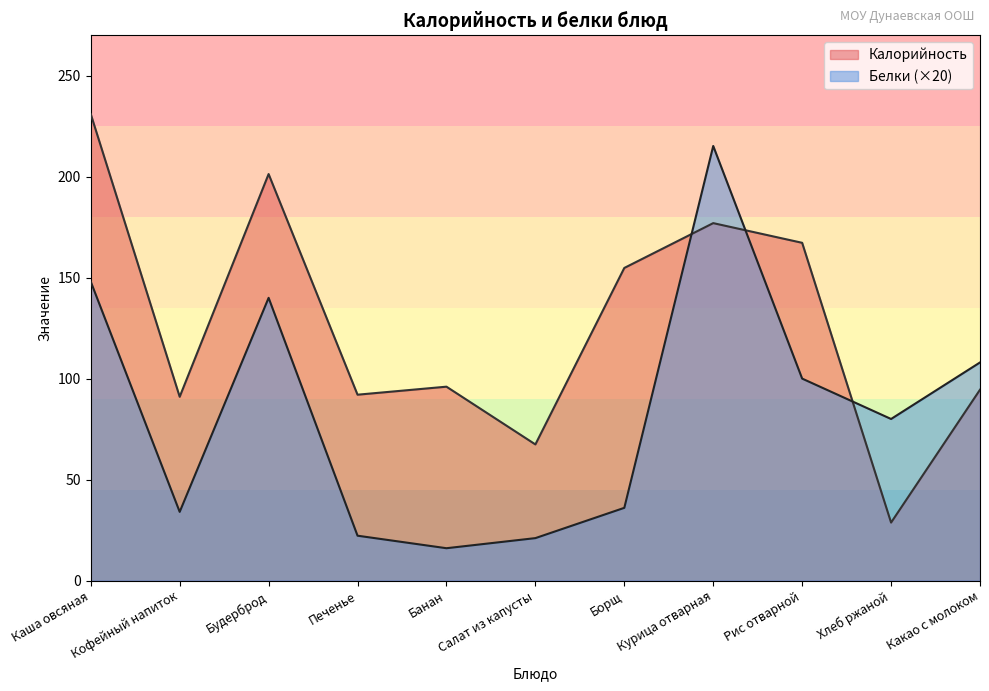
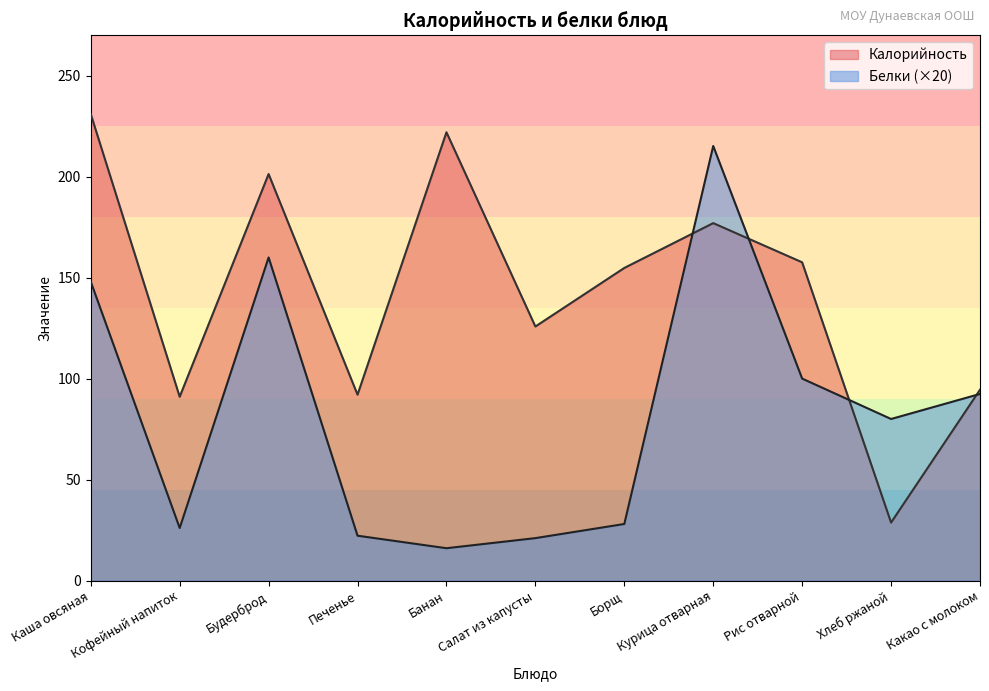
Белки (×20), Кофейный напиток: 34 -> 26
Белки (×20), Будерброд: 140 -> 160
Калорийность, Банан: 96 -> 222
Калорийность, Салат из капусты: 67 -> 126
Белки (×20), Борщ: 36 -> 28
Калорийность, Рис отварной: 167 -> 158
Белки (×20), Какао с молоком: 108 -> 92
